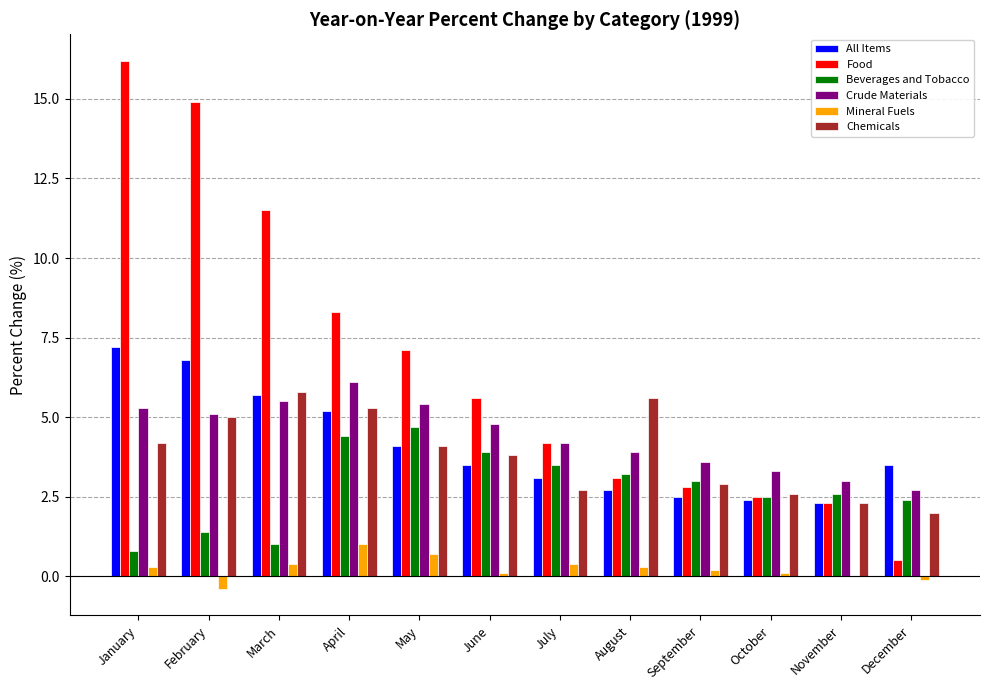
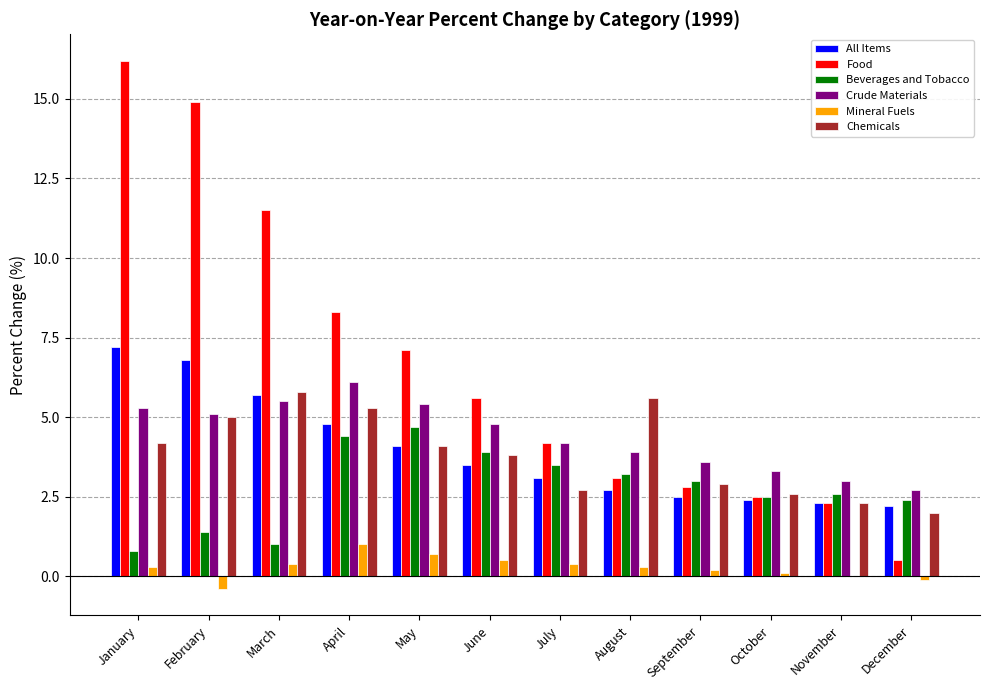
All Items, April: 5.2 -> 4.8
Mineral Fuels, June: 0.1 -> 0.5
All Items, December: 3.5 -> 2.2
